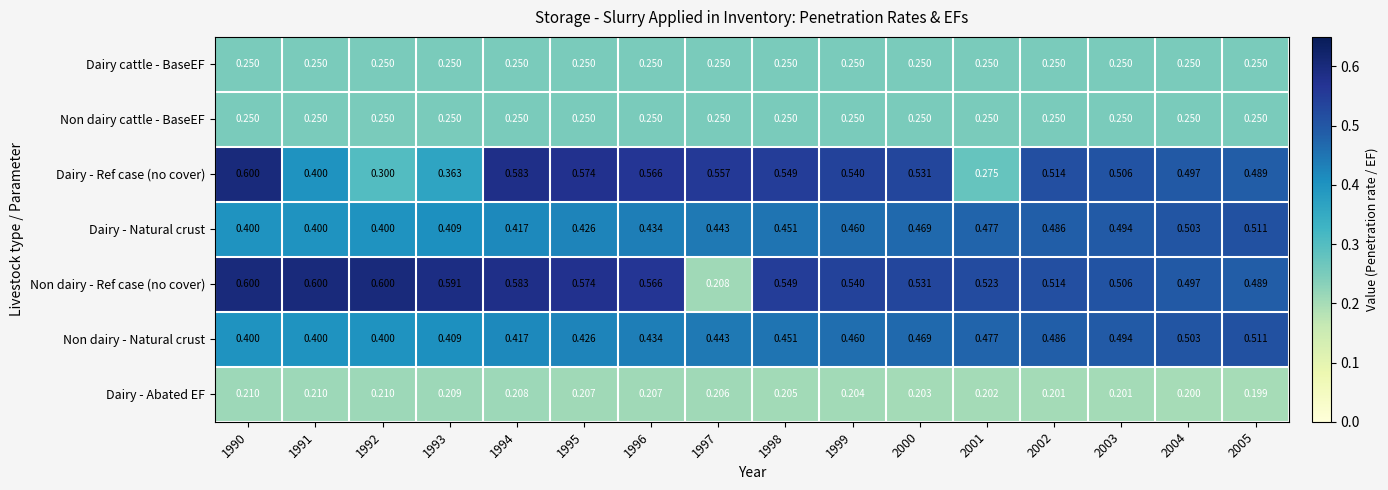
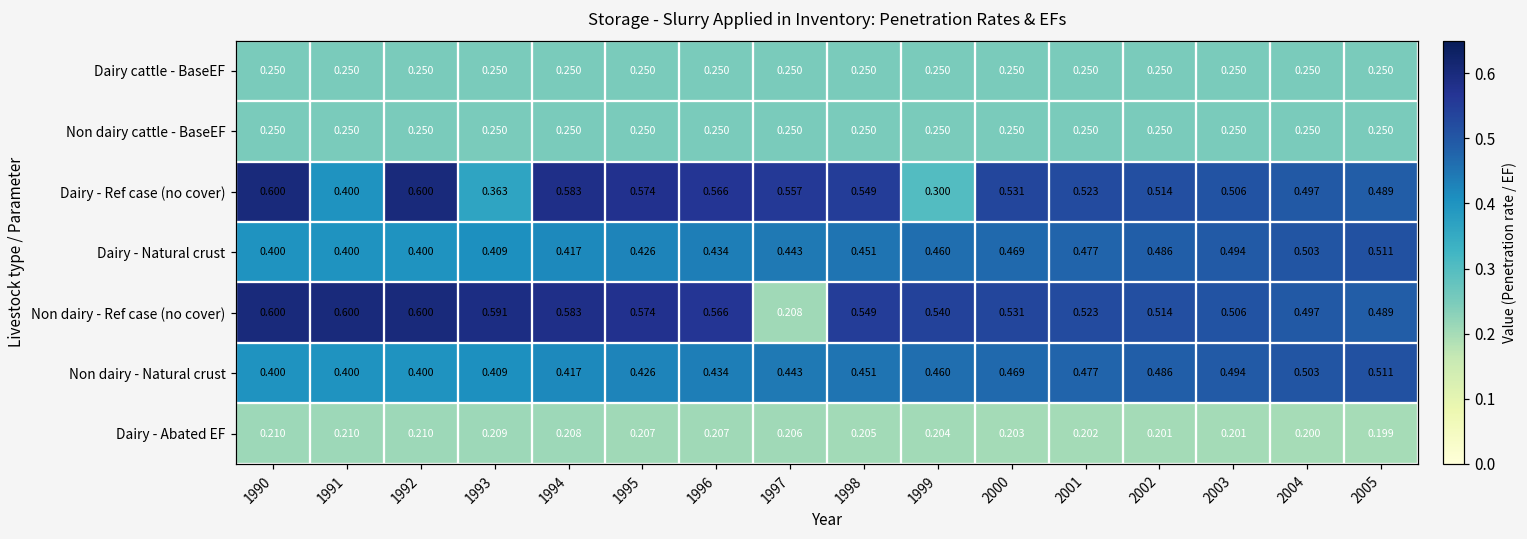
Dairy - Ref case (no cover), 1992: 0.300 -> 0.600
Dairy - Ref case (no cover), 1999: 0.540 -> 0.300
Dairy - Ref case (no cover), 2001: 0.275 -> 0.523
